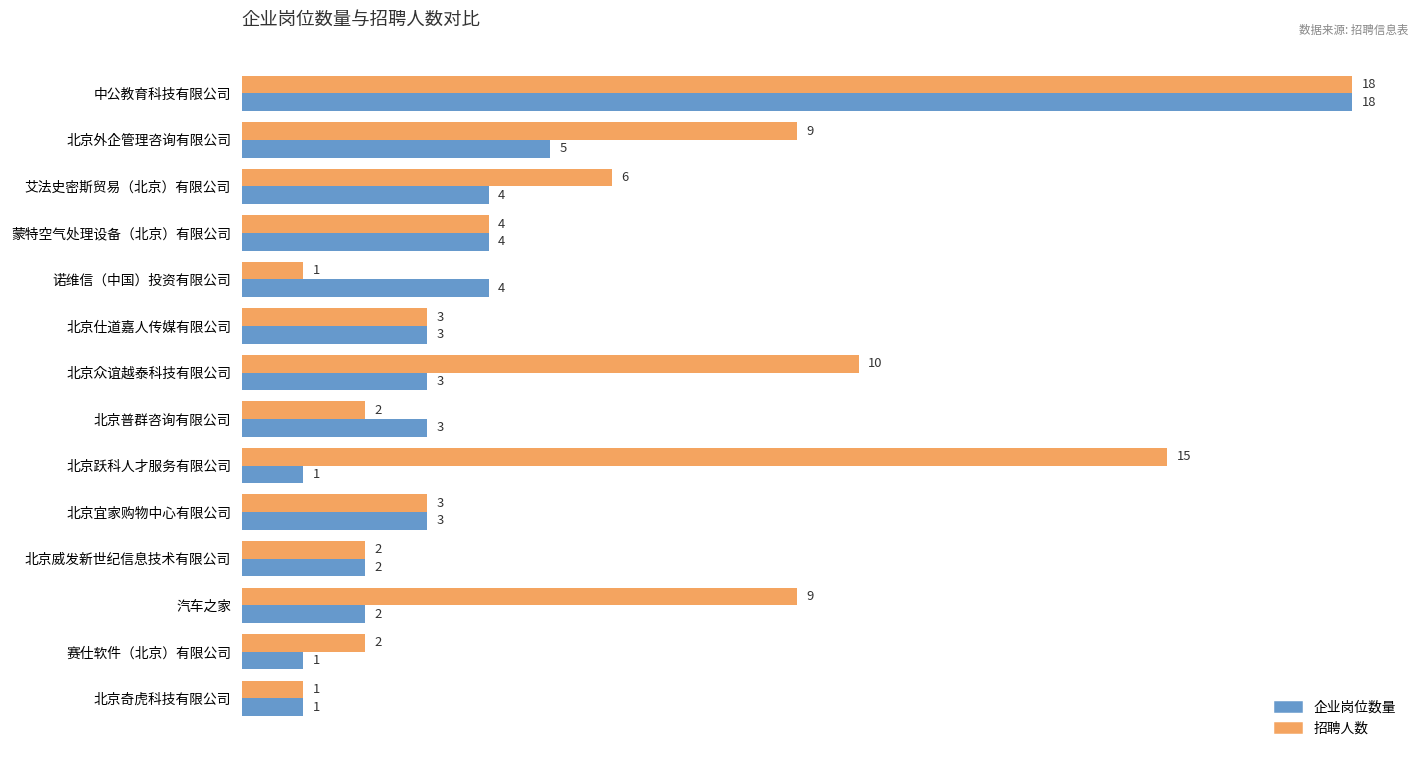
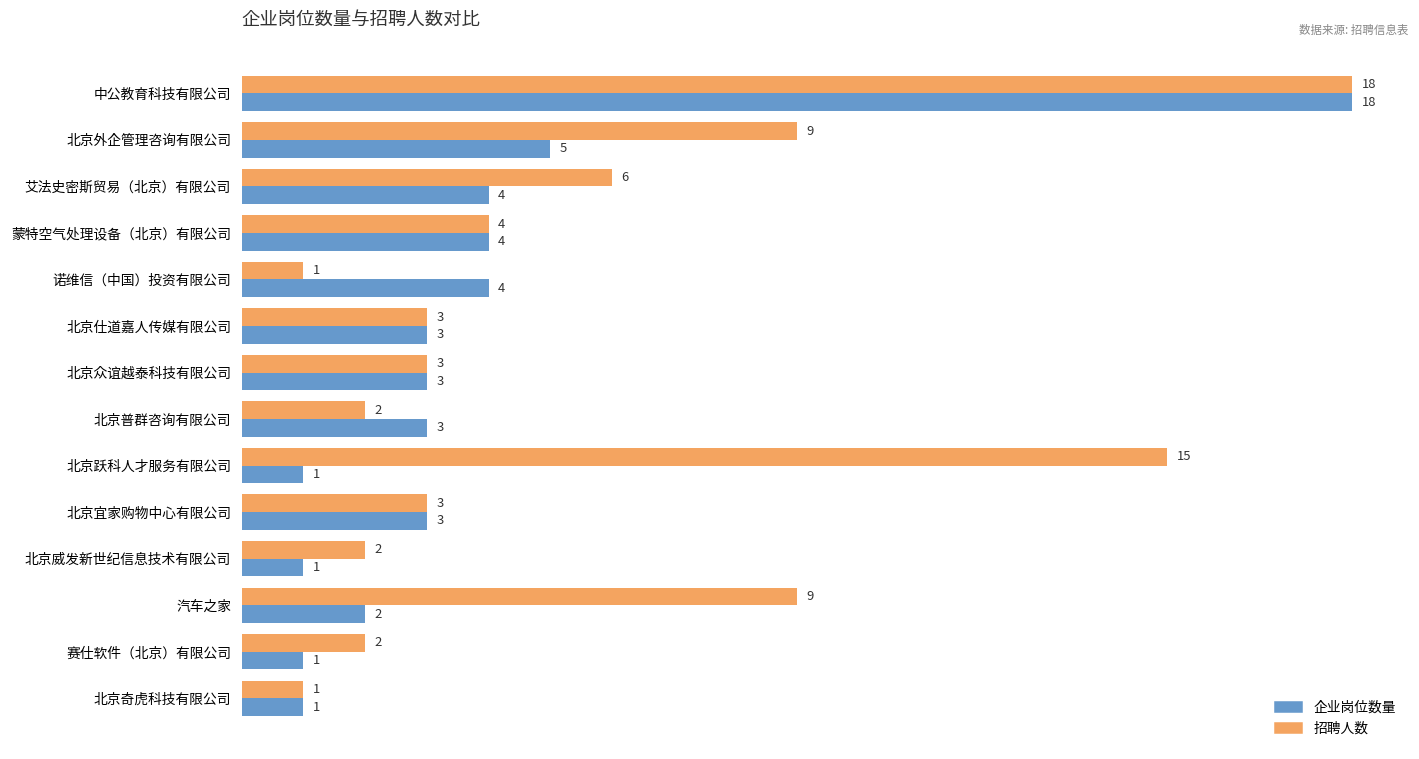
招聘人数, 北京众谊越泰科技有限公司: 10 -> 3
企业岗位数量, 北京威发新世纪信息技术有限公司: 2 -> 1
